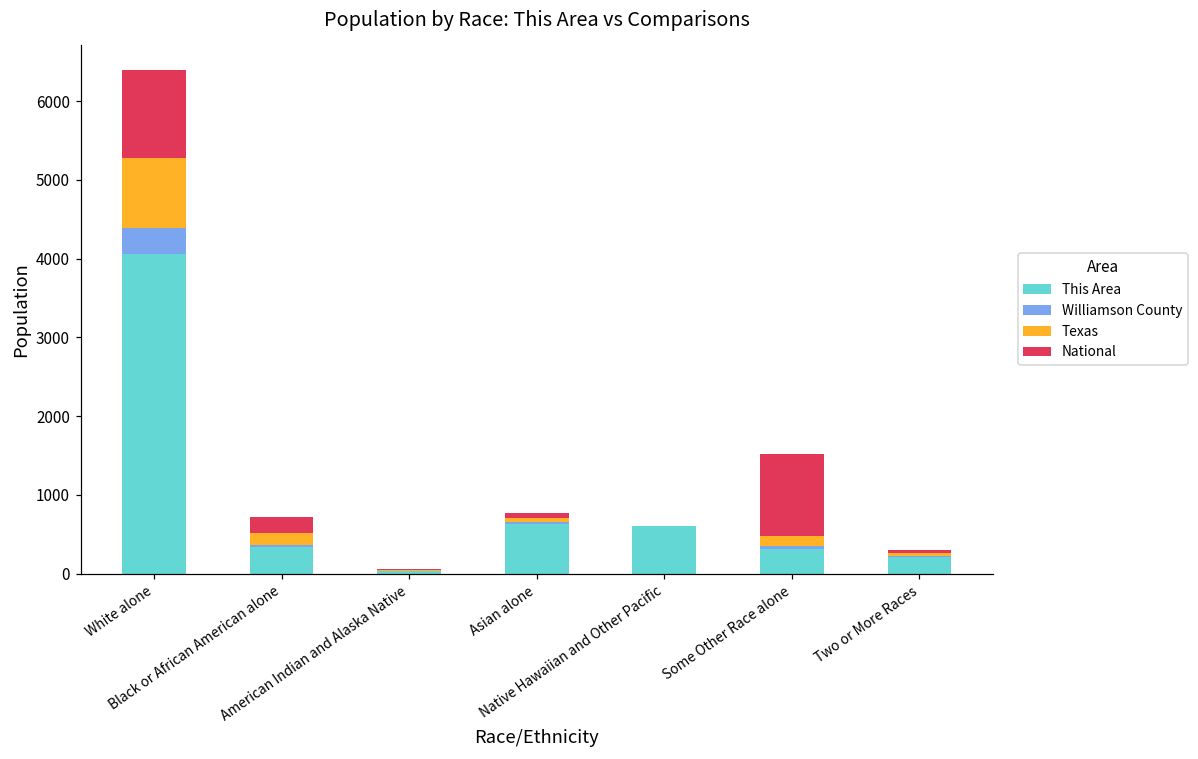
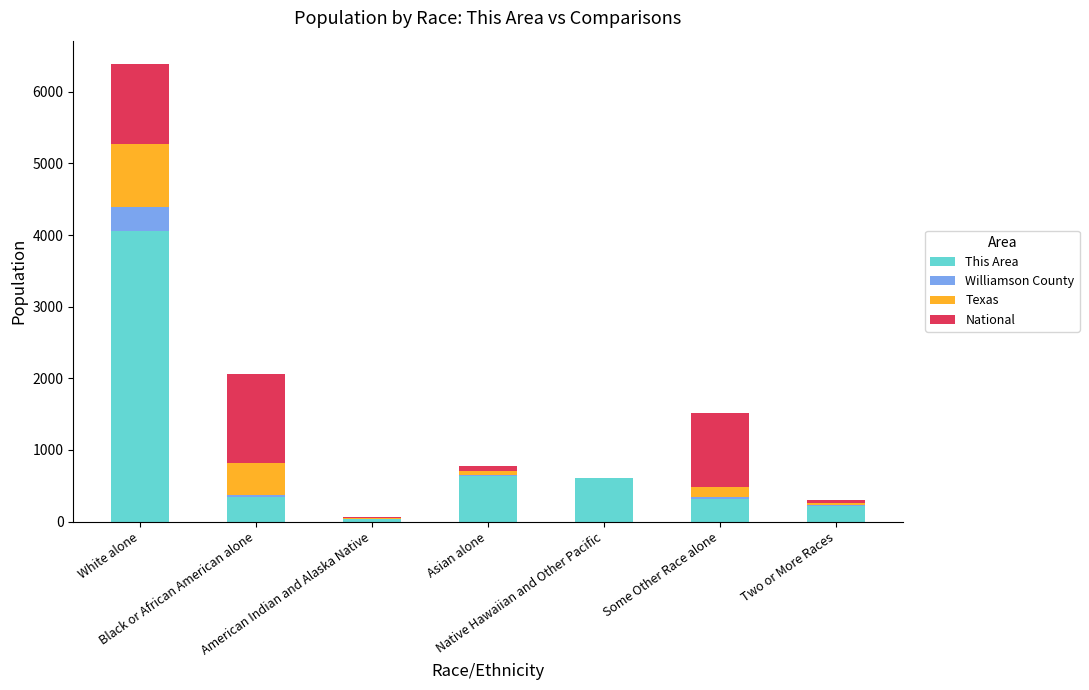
Texas, Black or African American alone: 100 -> 500
National, Black or African American alone: 200 -> 1200
